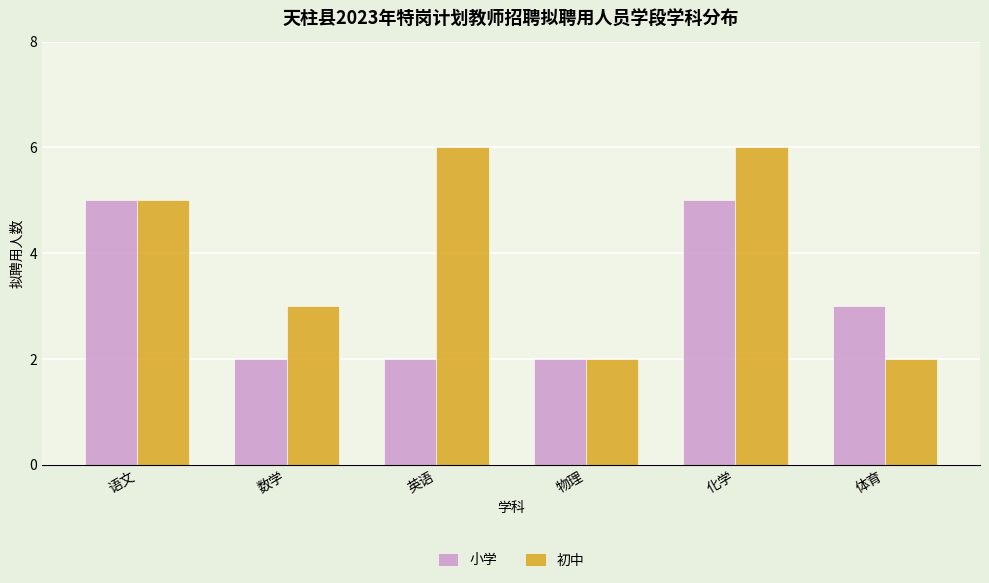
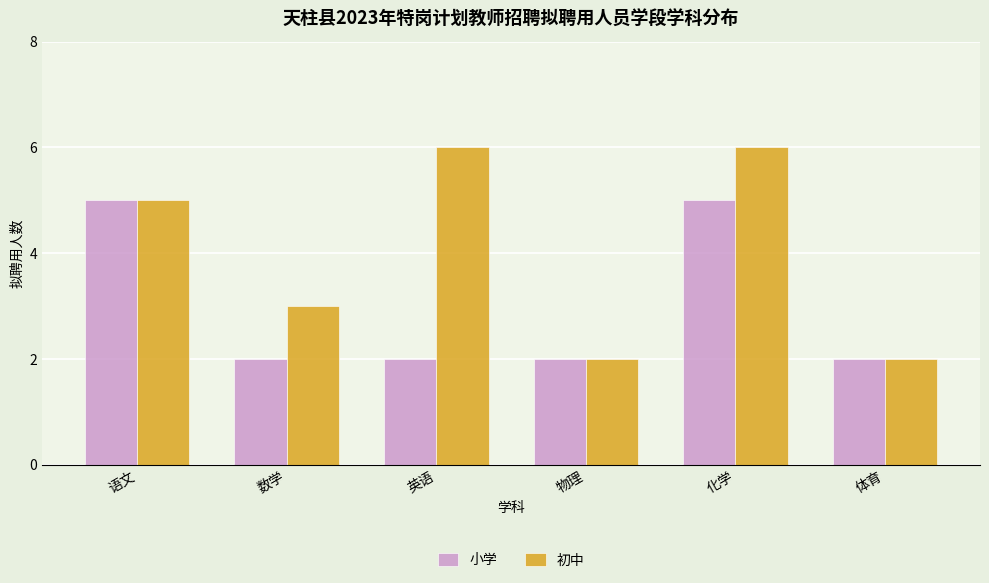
小学, 体育: 3 -> 2
